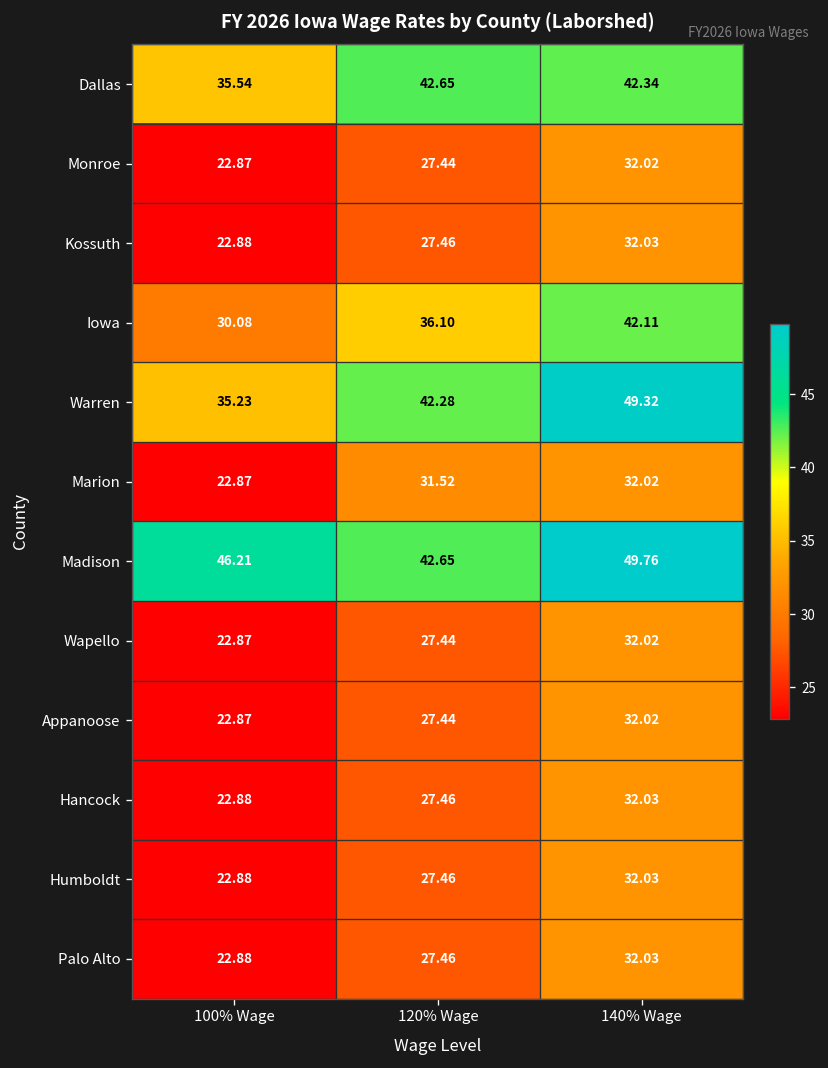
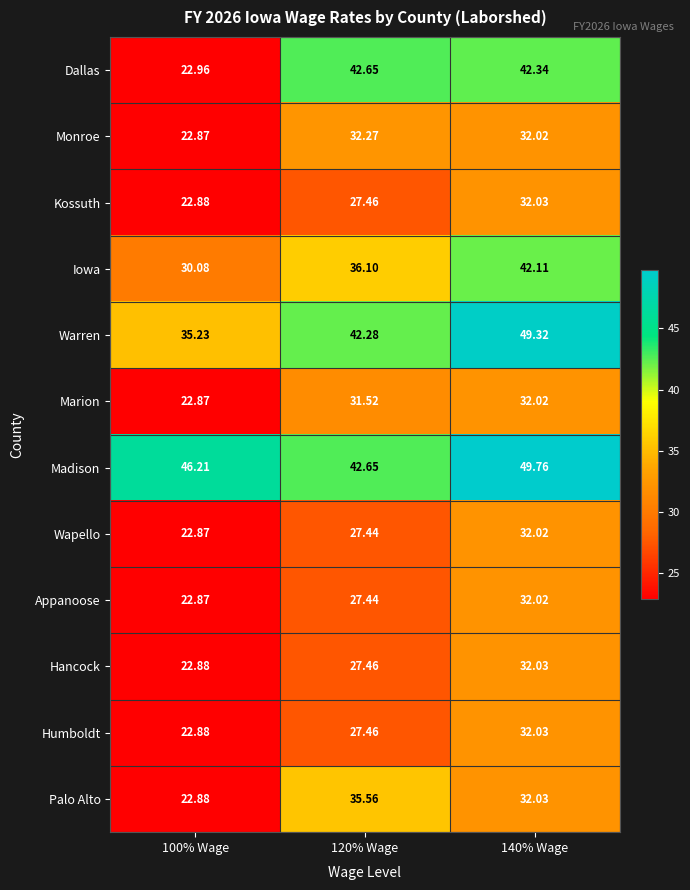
Dallas, 100% Wage: 35.54 -> 22.96
Monroe, 120% Wage: 27.44 -> 32.27
Palo Alto, 120% Wage: 27.46 -> 35.56
